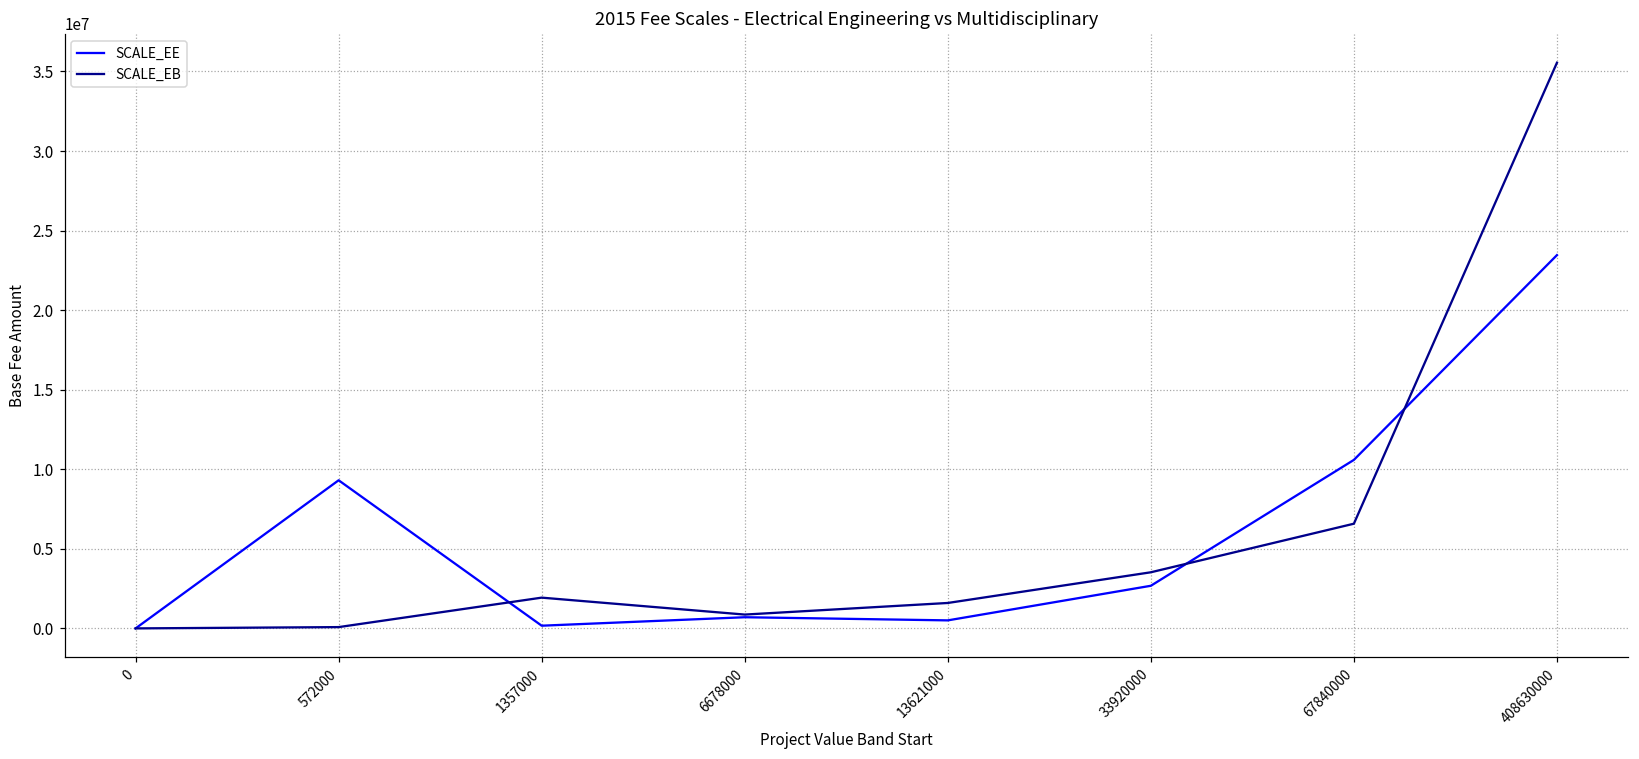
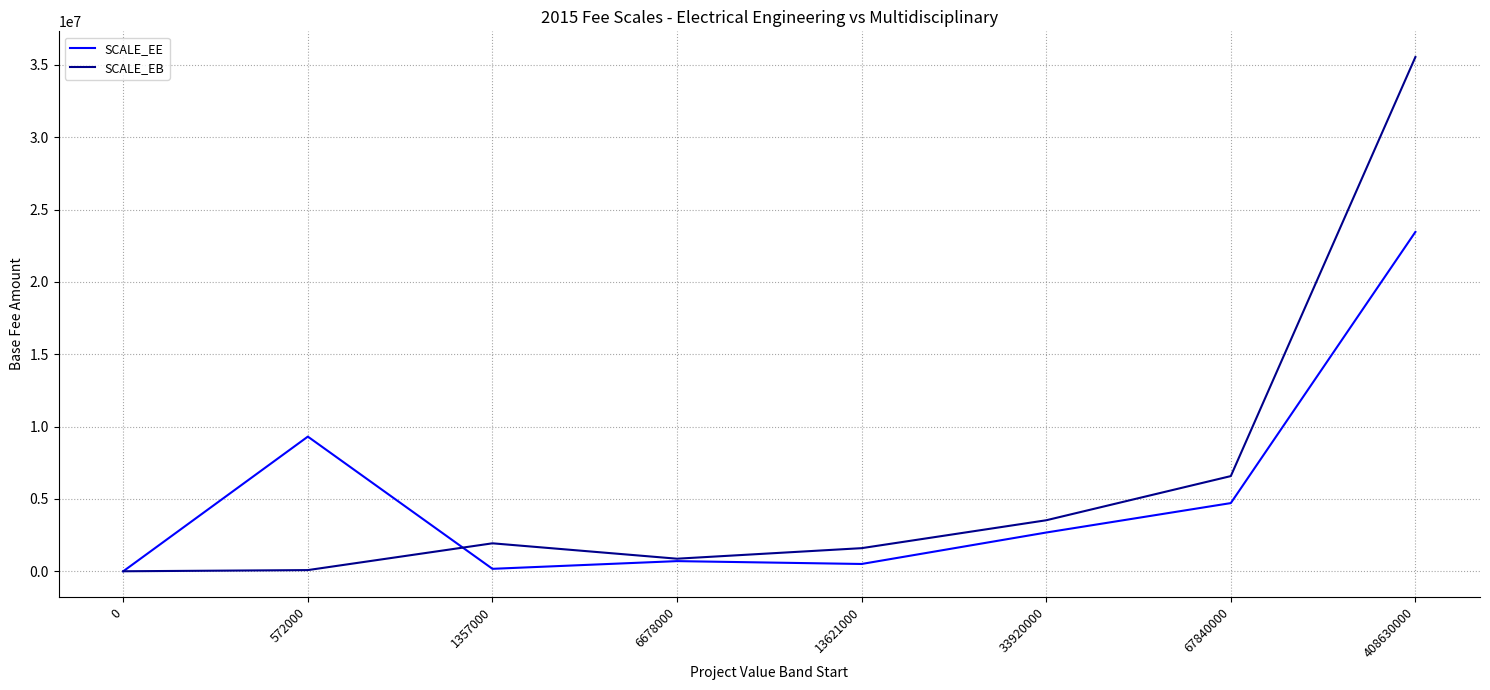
SCALE_EE, 67840000: 10600000 -> 4700000
